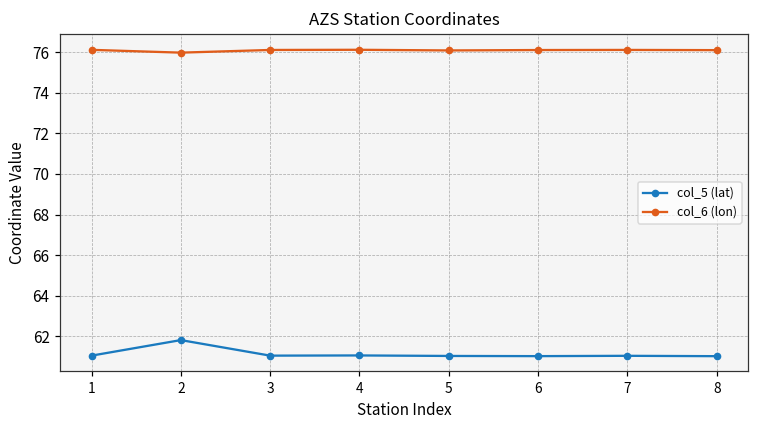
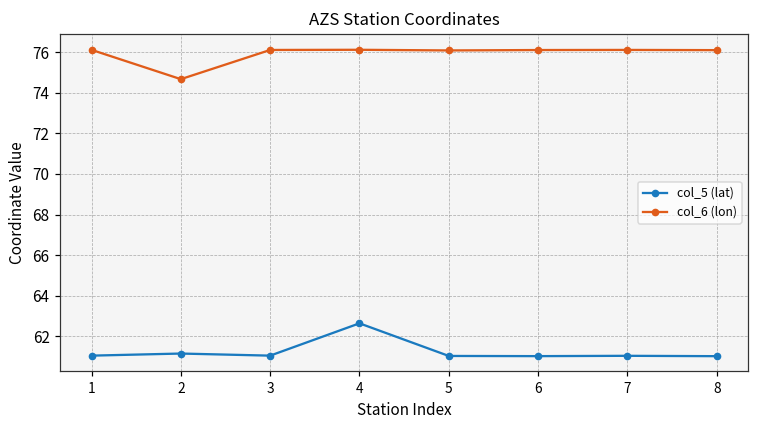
col_5 (lat), 2: 61.8 -> 61.2
col_6 (lon), 2: 76.0 -> 74.7
col_5 (lat), 4: 61.1 -> 62.6
